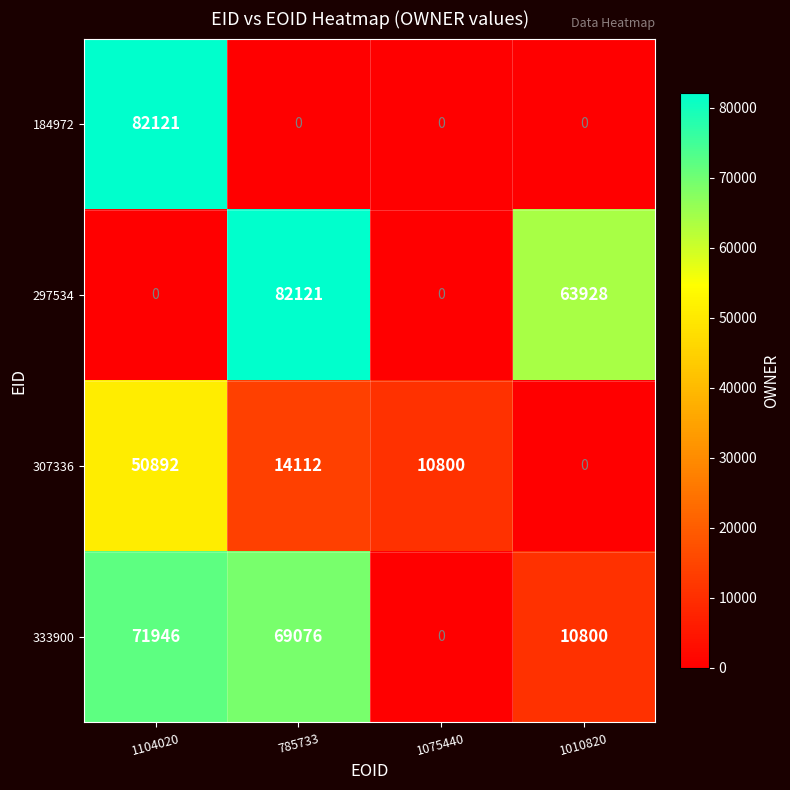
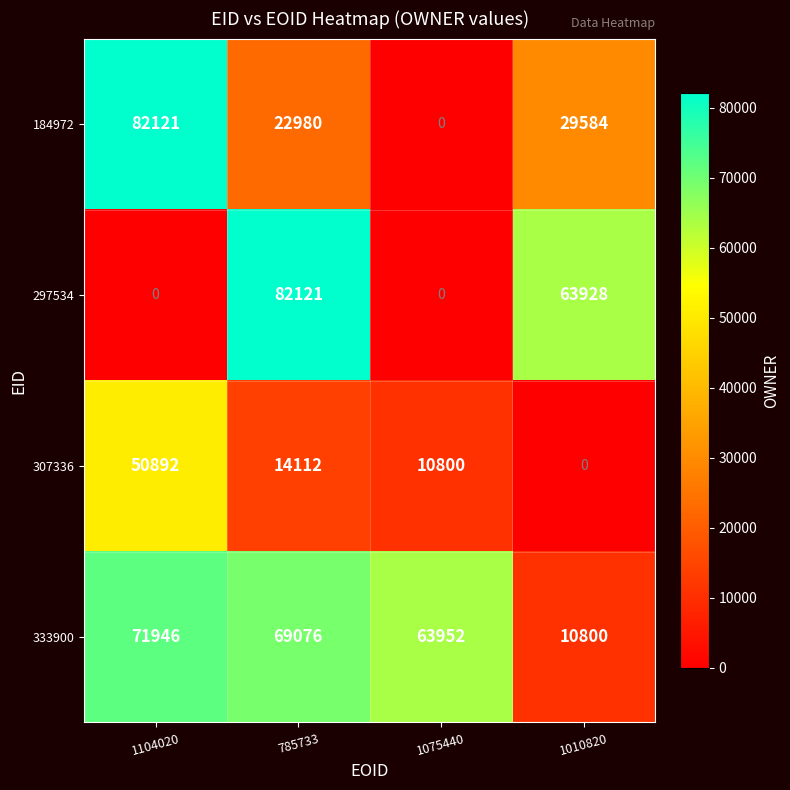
184972, 785733: 0 -> 22980
184972, 1010820: 0 -> 29584
333900, 1075440: 0 -> 63952
